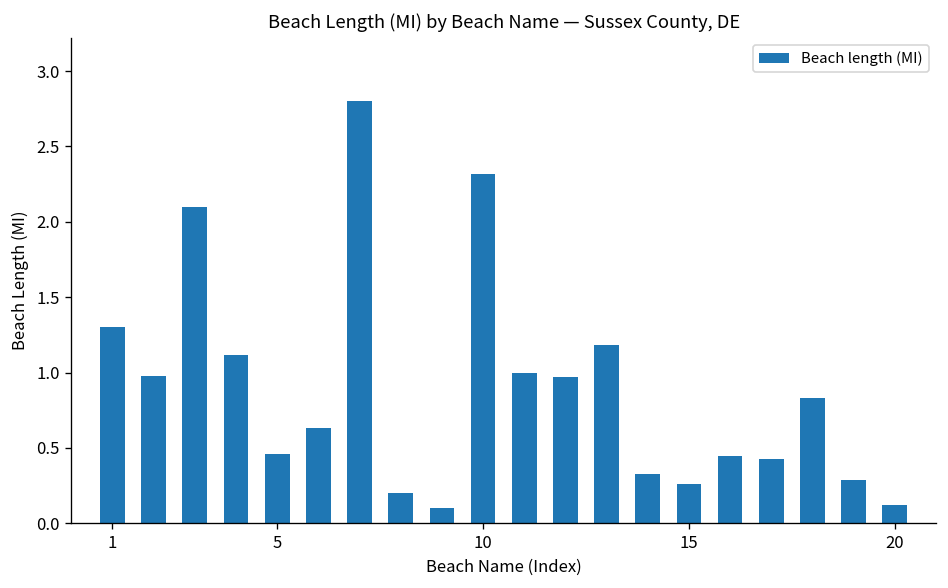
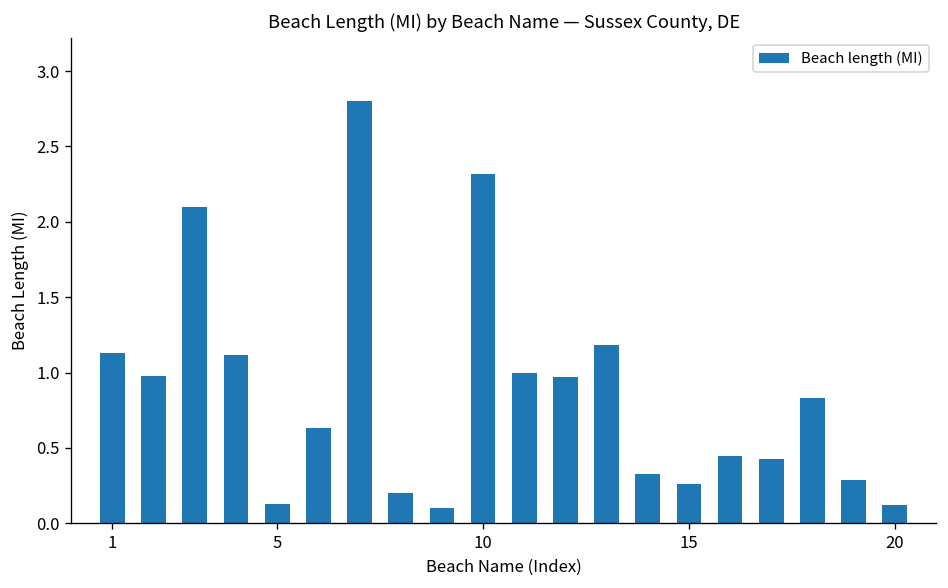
1: 1.30 -> 1.13
5: 0.46 -> 0.13
